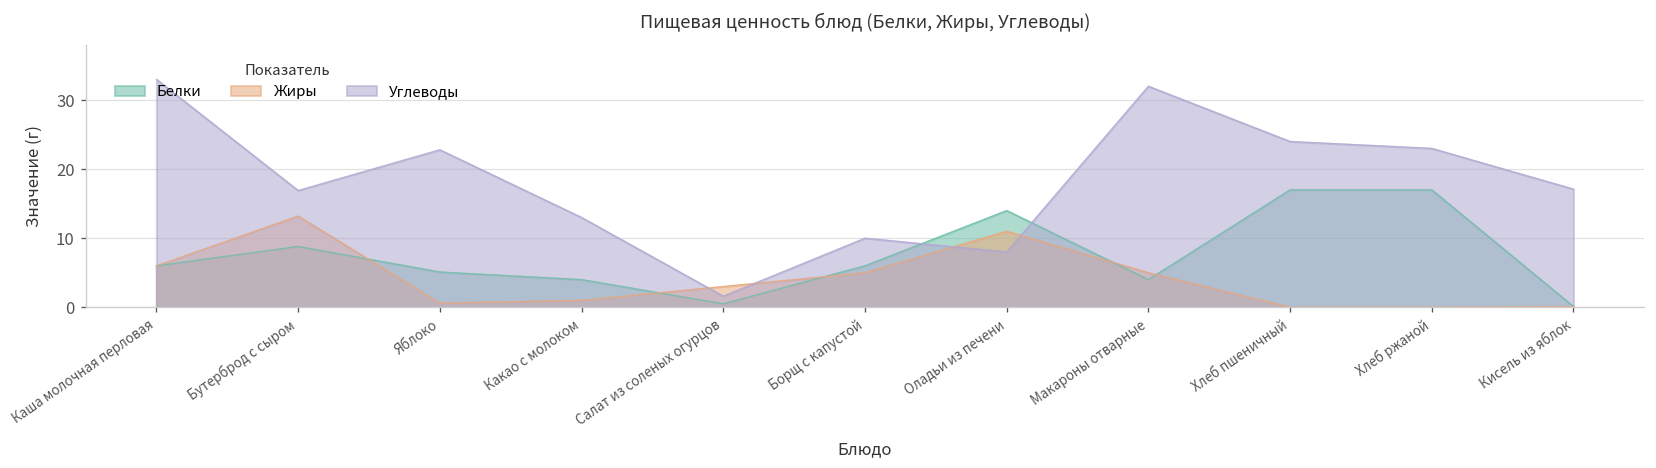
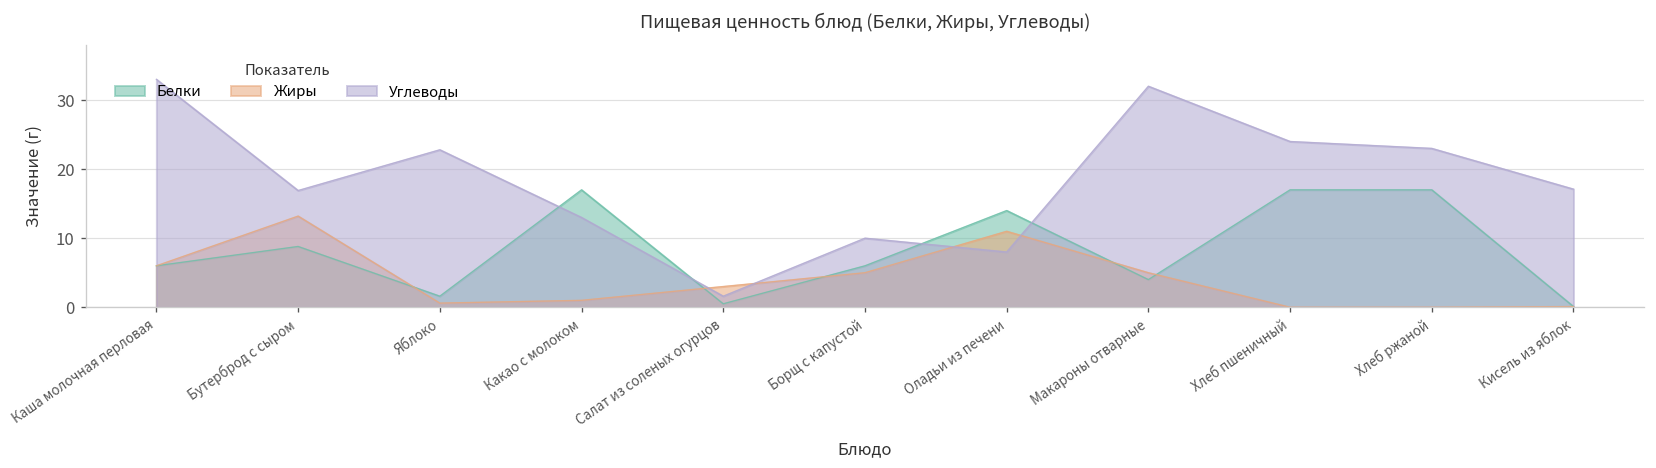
Белки, Яблоко: 5 -> 2
Белки, Какао с молоком: 4 -> 17
